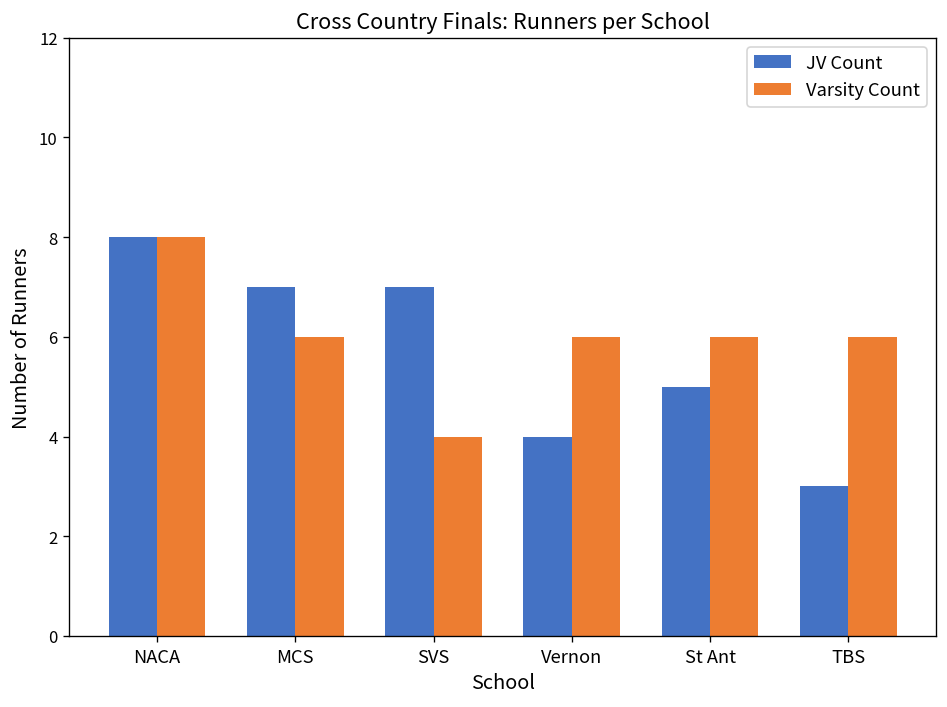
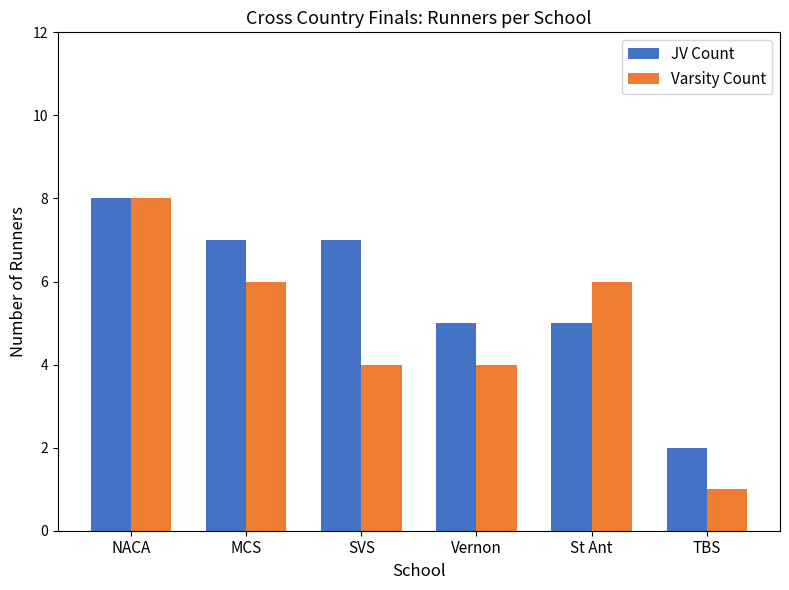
JV Count, Vernon: 4 -> 5
Varsity Count, Vernon: 6 -> 4
JV Count, TBS: 3 -> 2
Varsity Count, TBS: 6 -> 1
